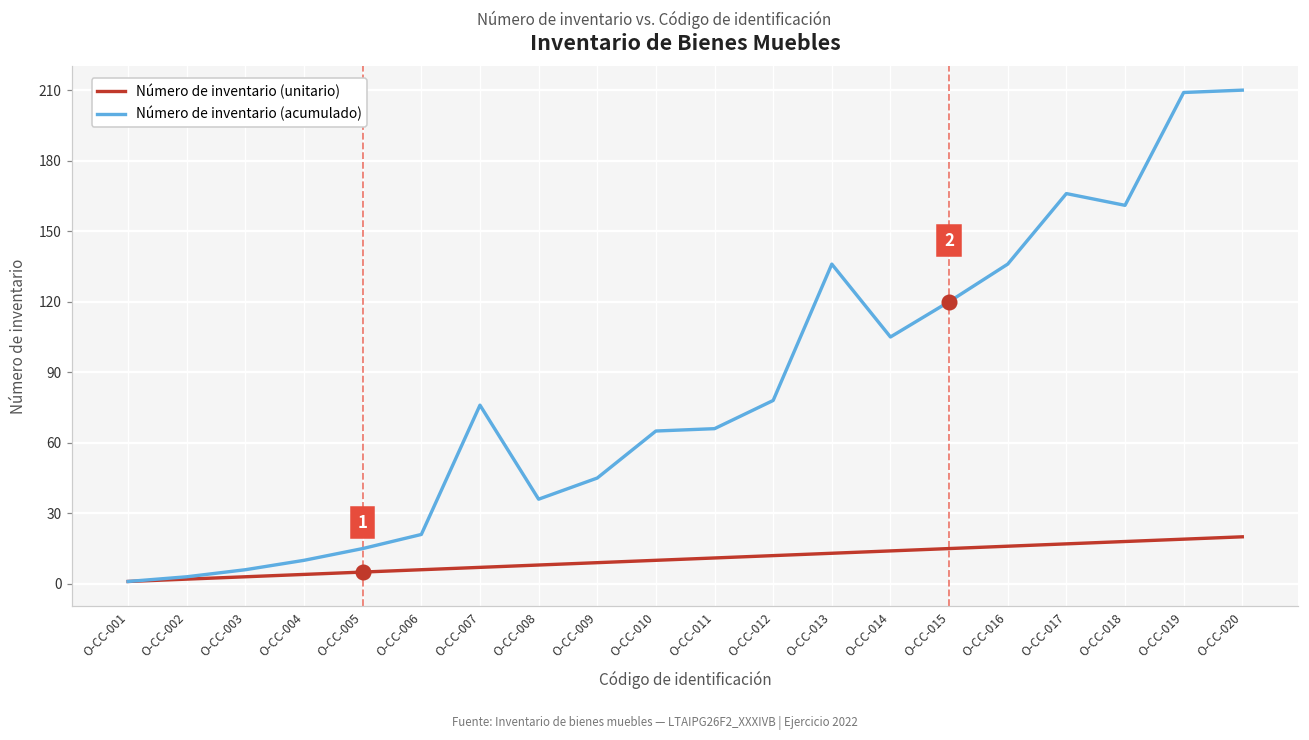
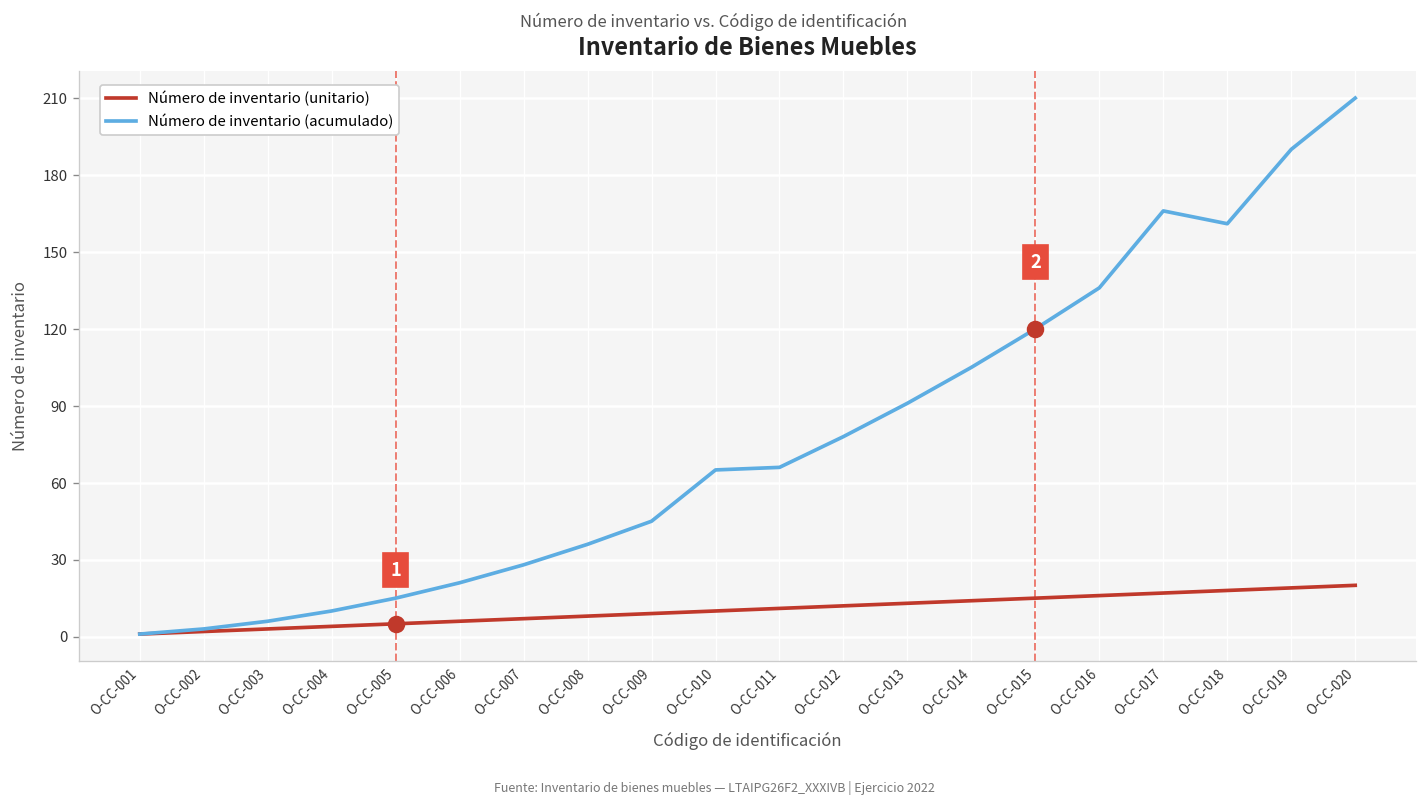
Número de inventario (acumulado), O-CC-007: 76 -> 28
Número de inventario (acumulado), O-CC-013: 136 -> 91
Número de inventario (acumulado), O-CC-019: 209 -> 190
